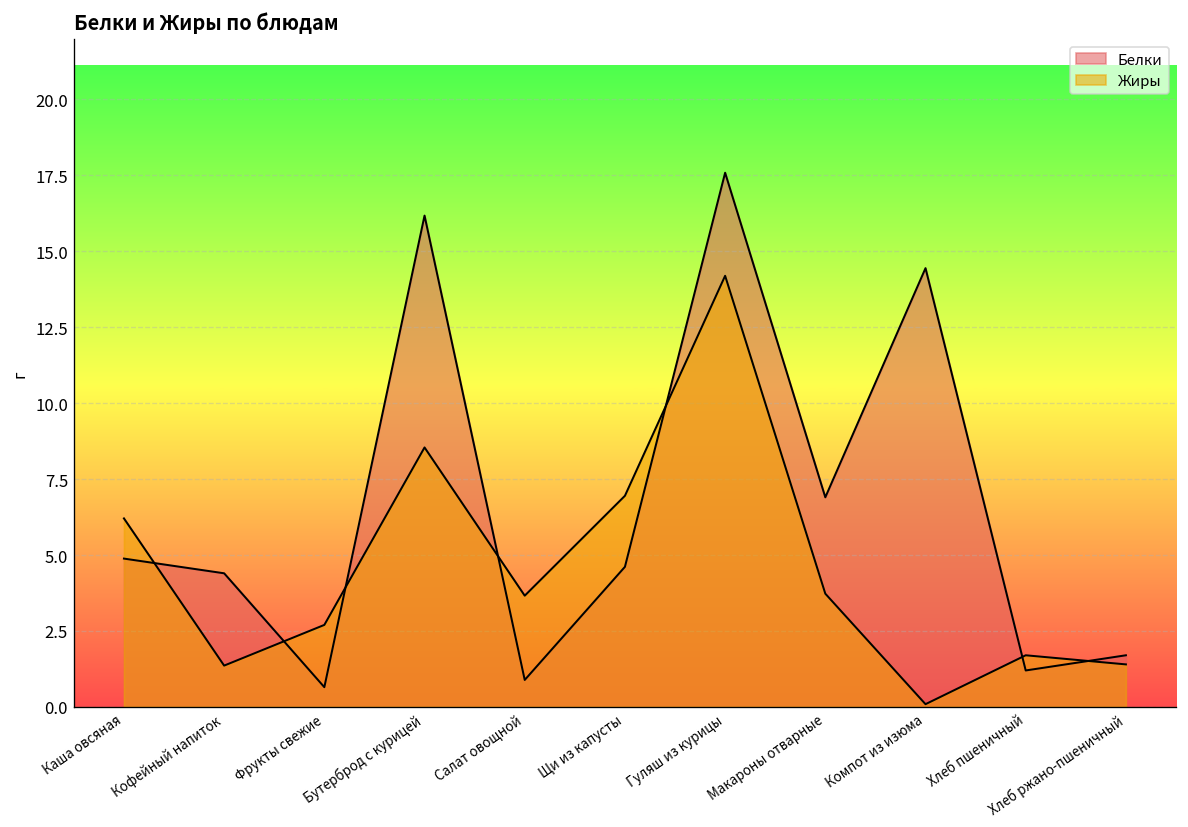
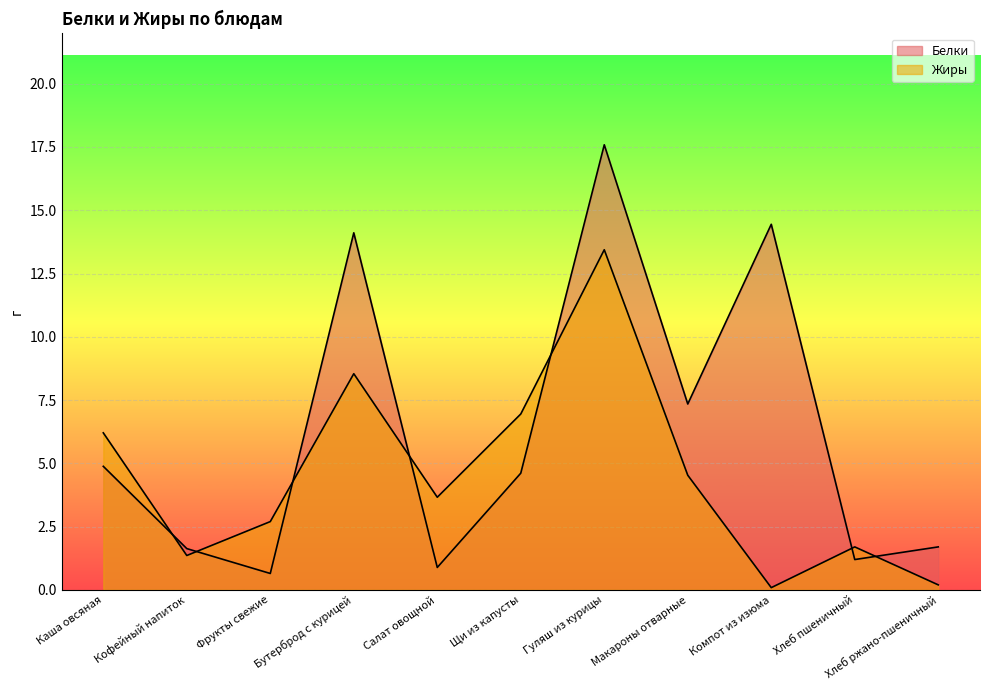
Белки, Кофейный напиток: 4.4 -> 1.6
Белки, Бутерброд с курицей: 16.2 -> 14.1
Жиры, Гуляш из курицы: 14.2 -> 13.4
Белки, Макароны отварные: 6.9 -> 7.3
Жиры, Макароны отварные: 3.7 -> 4.5
Жиры, Хлеб ржано-пшеничный: 1.4 -> 0.2
